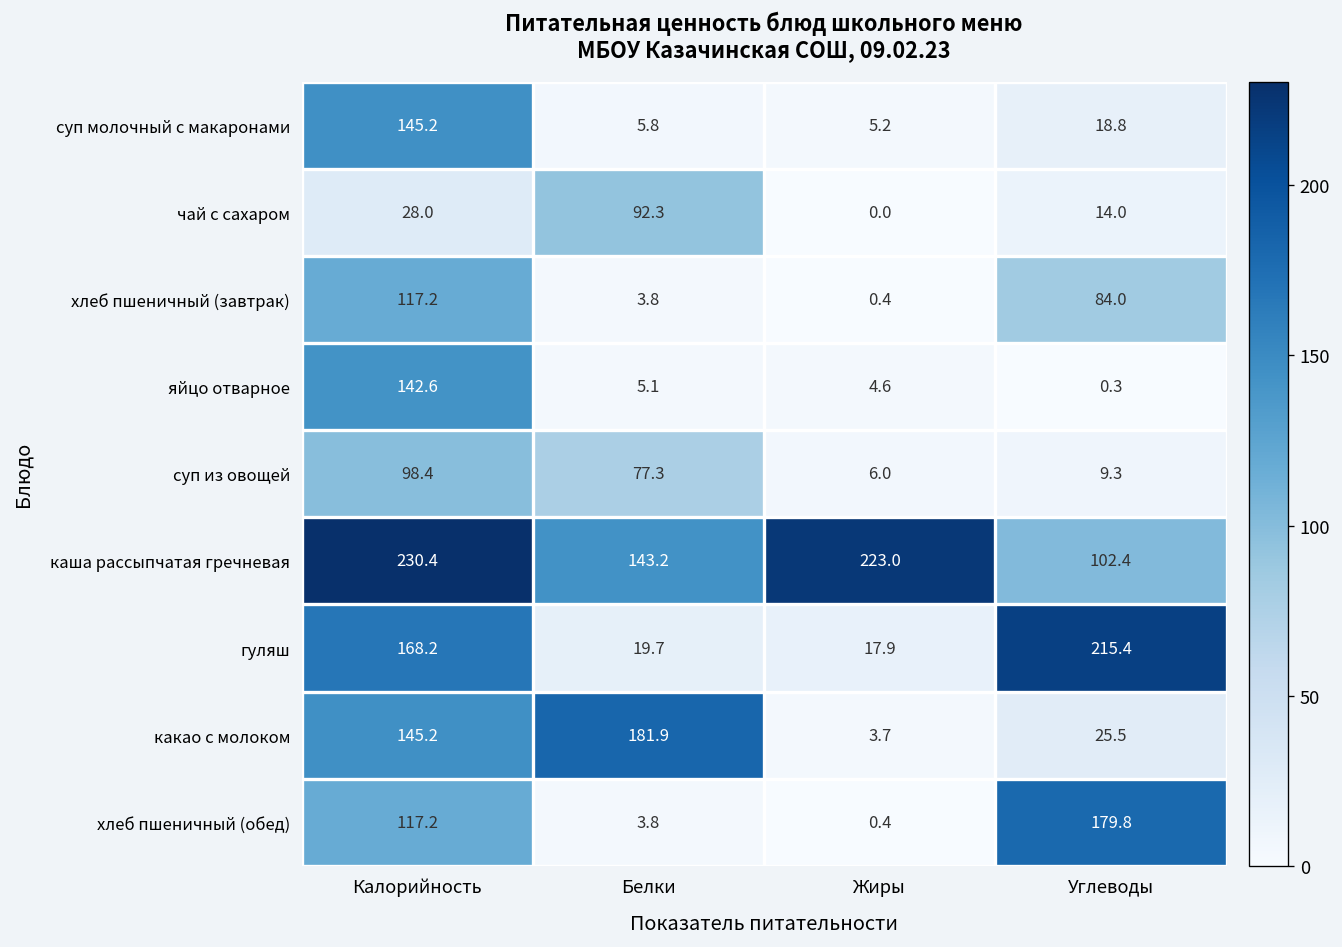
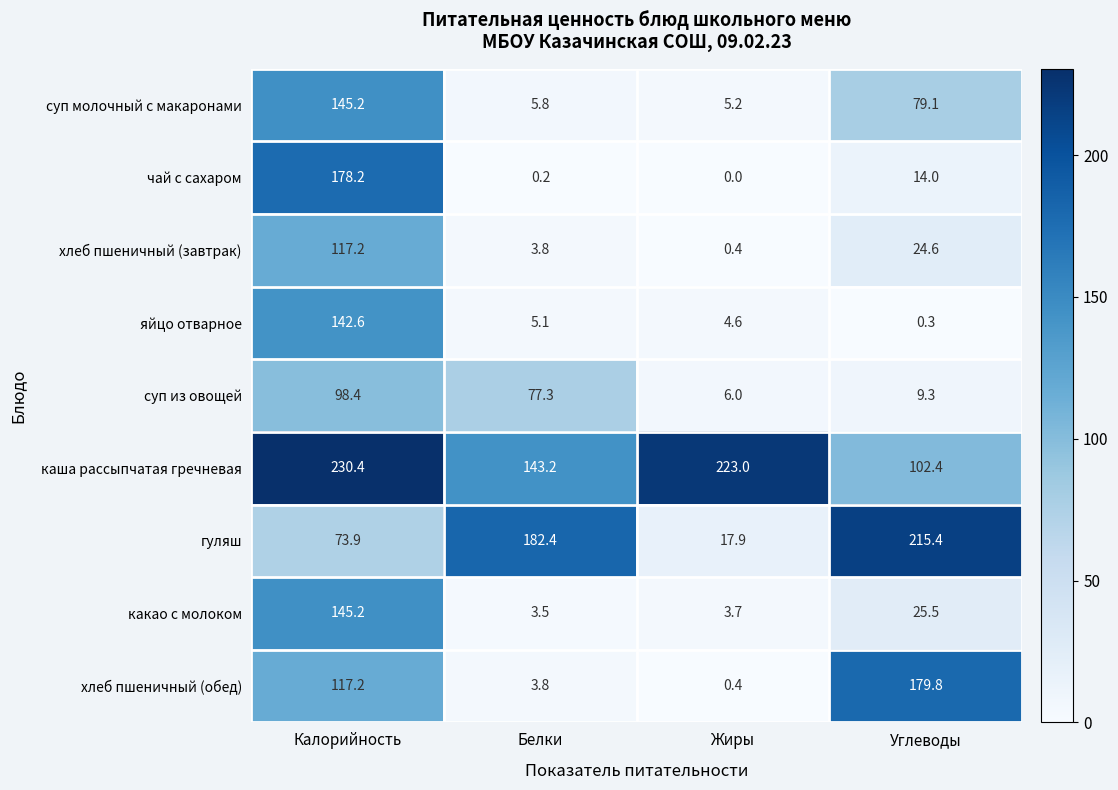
суп молочный с макаронами, Углеводы: 18.8 -> 79.1
чай с сахаром, Калорийность: 28.0 -> 178.2
чай с сахаром, Белки: 92.3 -> 0.2
хлеб пшеничный (завтрак), Углеводы: 84.0 -> 24.6
гуляш, Калорийность: 168.2 -> 73.9
гуляш, Белки: 19.7 -> 182.4
какао с молоком, Белки: 181.9 -> 3.5
